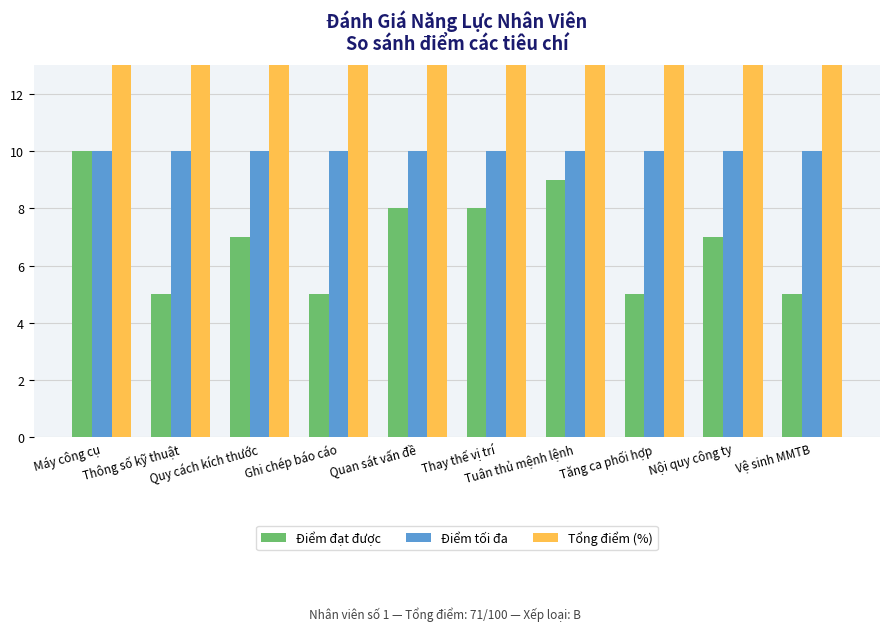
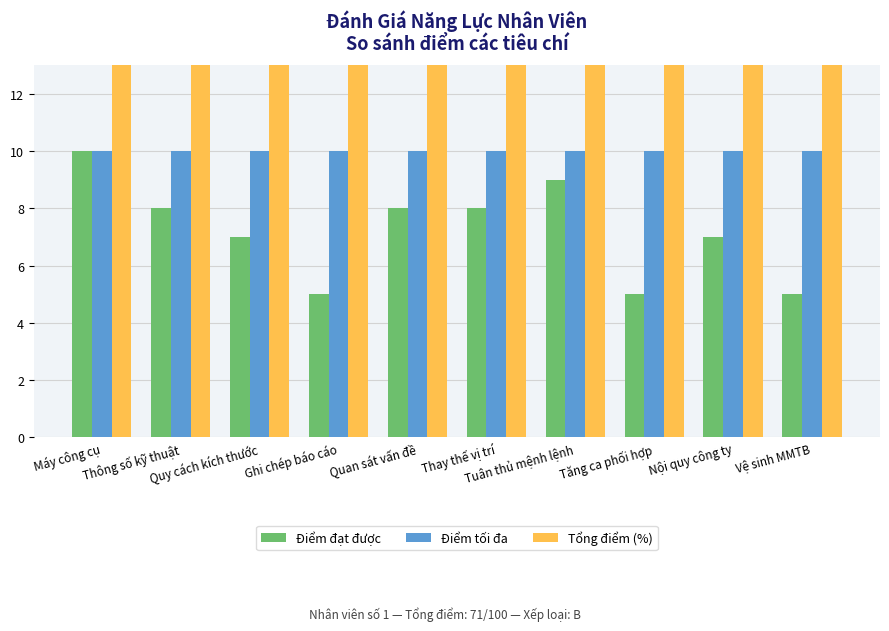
Điểm đạt được, Thông số kỹ thuật: 5 -> 8
